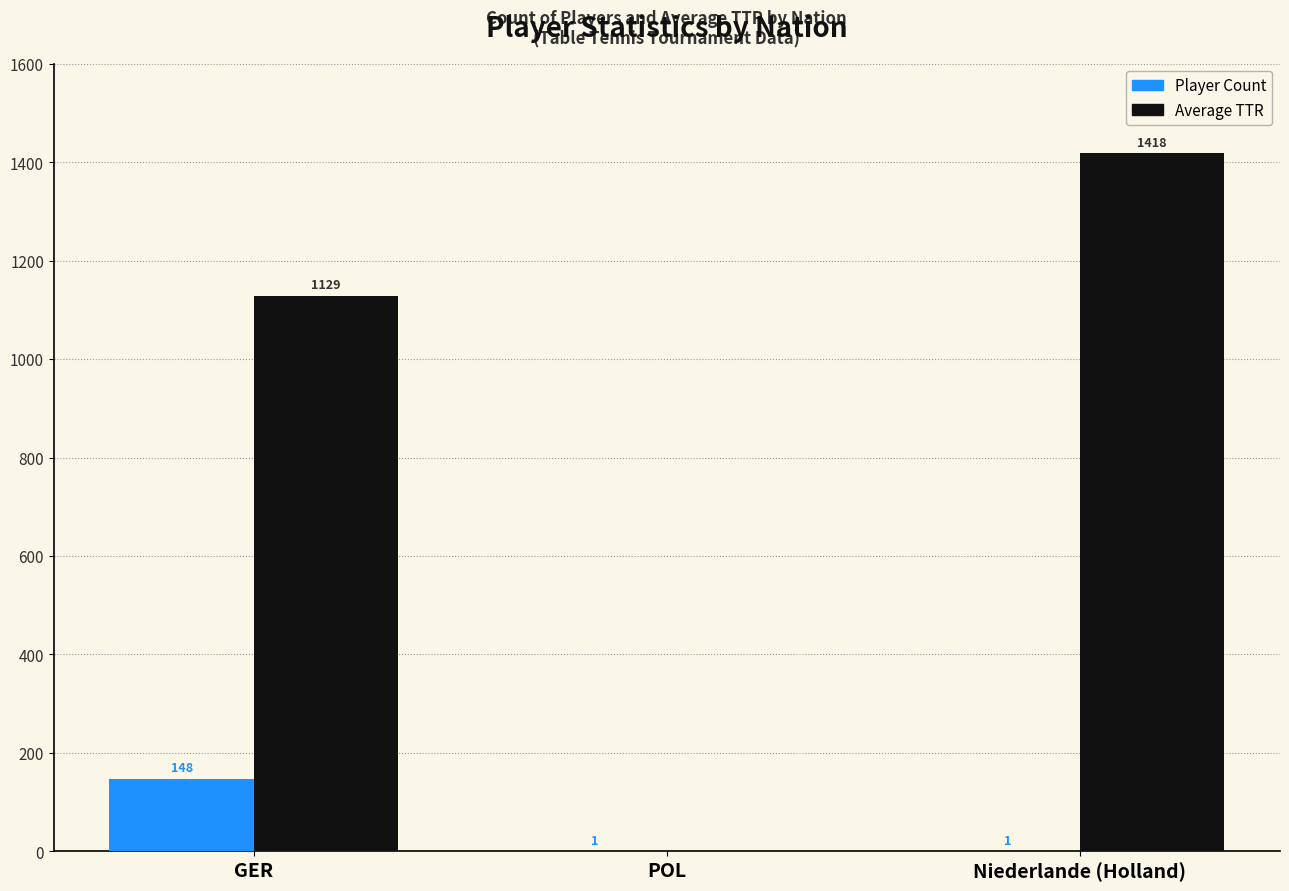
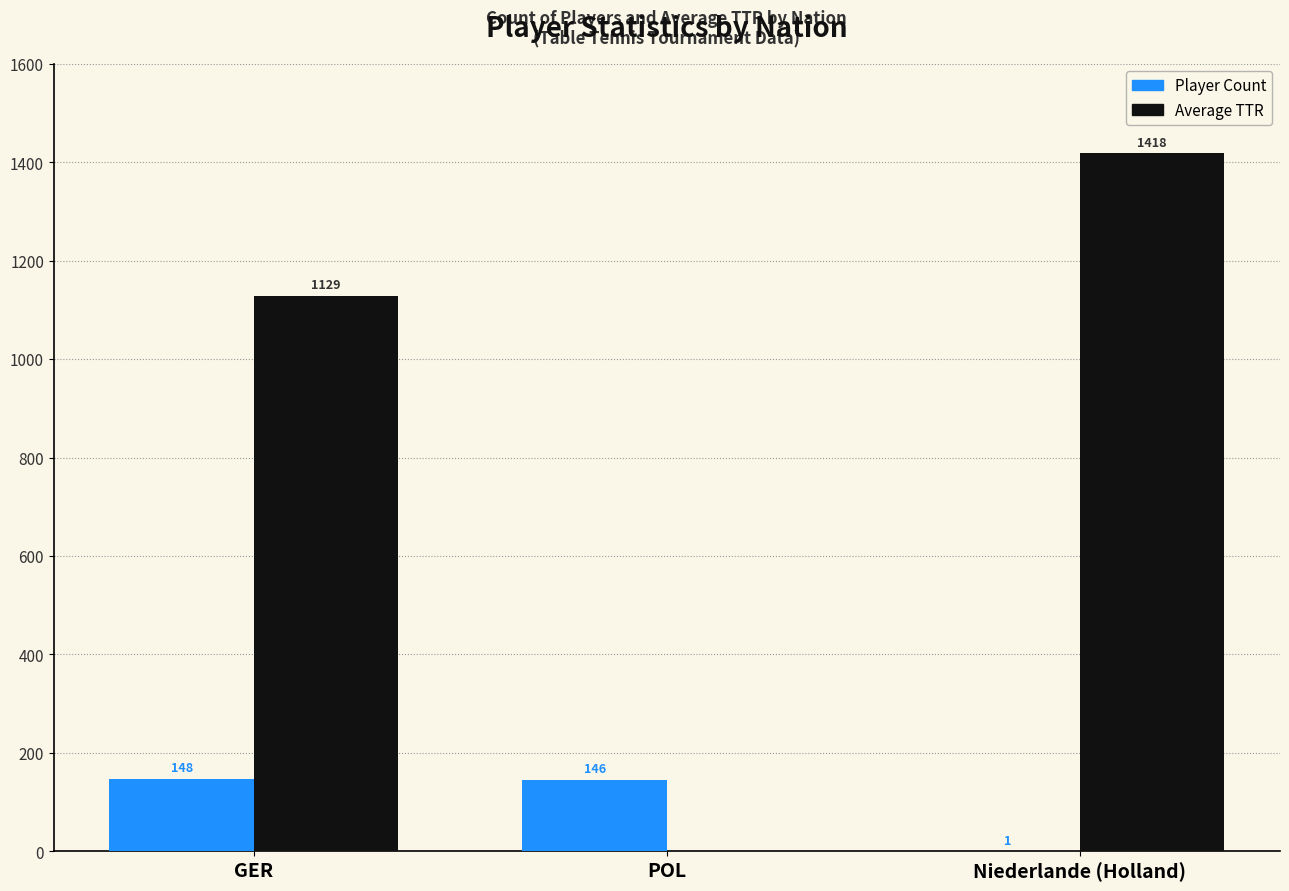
Player Count, POL: 1 -> 146
